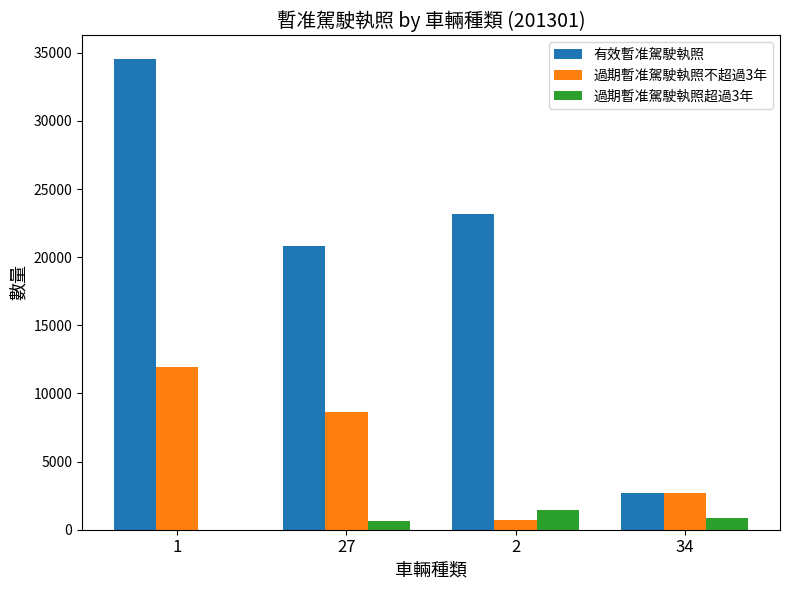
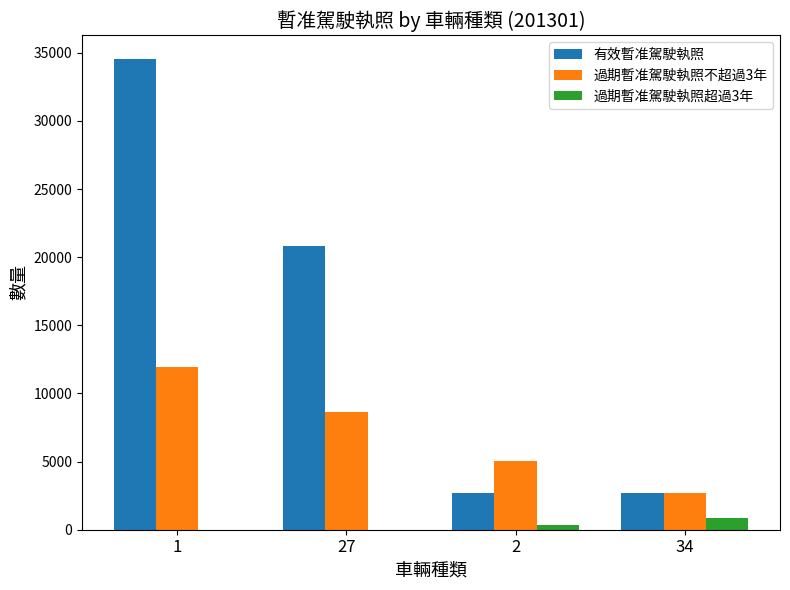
過期暫准駕駛執照超過3年, 27: 600 -> 0
有效暫准駕駛執照, 2: 23100 -> 2700
過期暫准駕駛執照不超過3年, 2: 700 -> 5000
過期暫准駕駛執照超過3年, 2: 1400 -> 300
